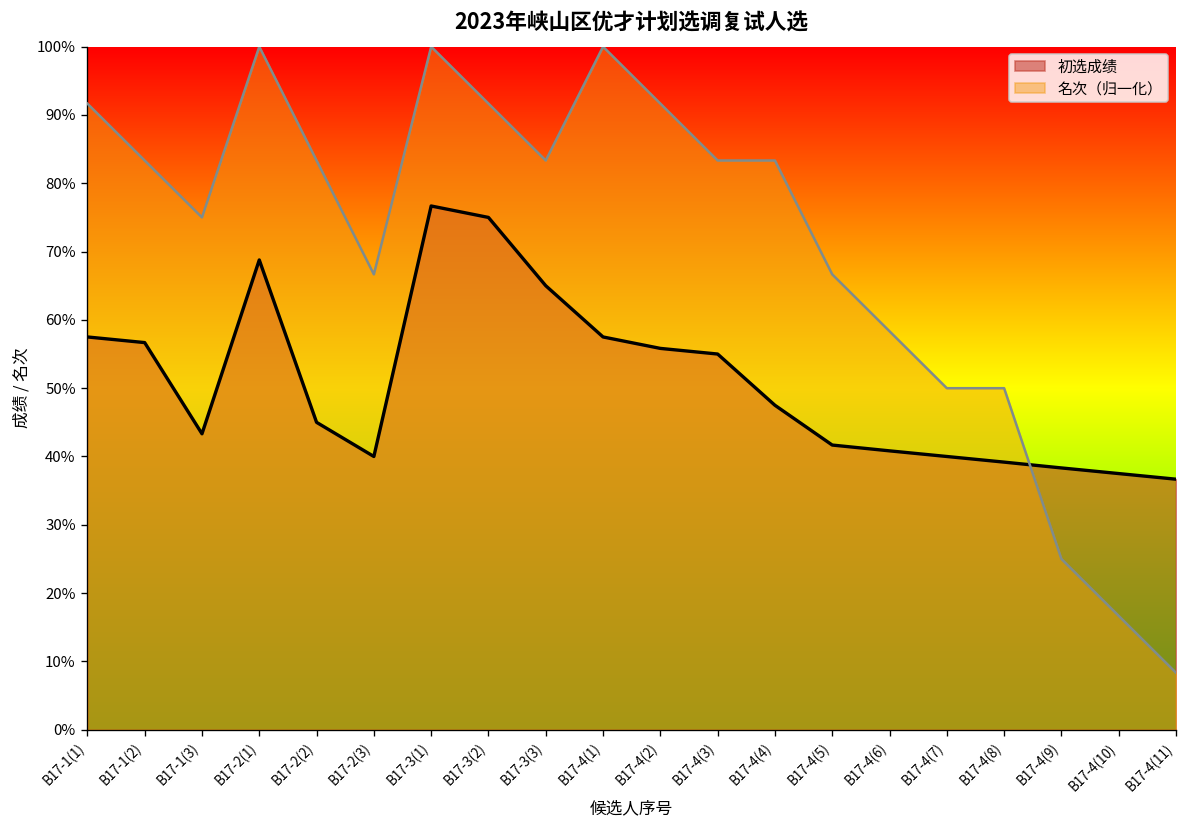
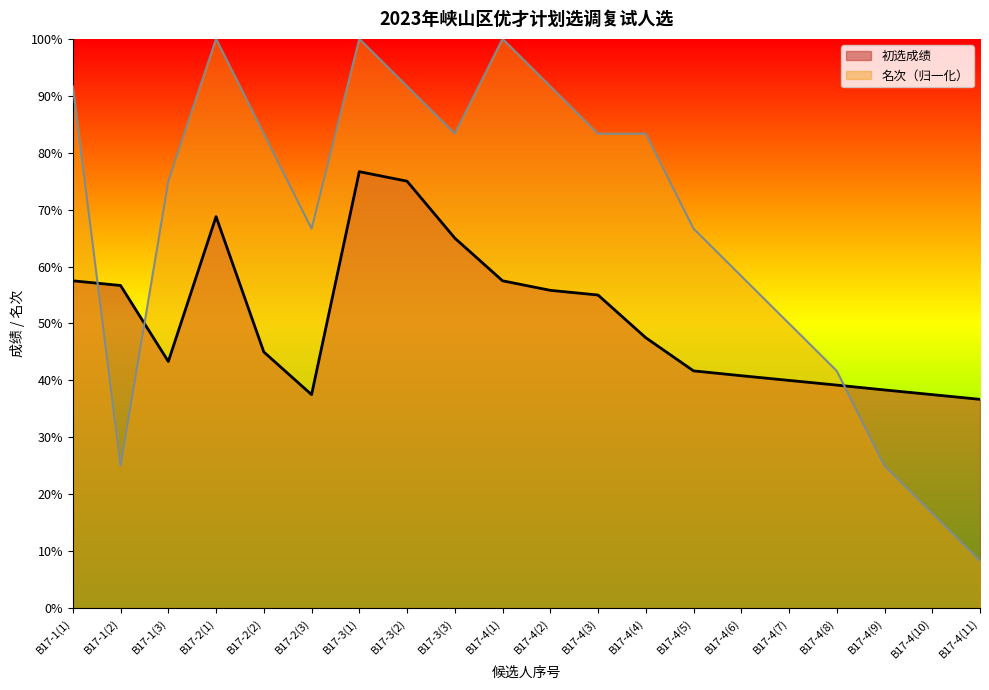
名次（归一化）, B17-1(2): 83% -> 25%
初选成绩, B17-2(3): 40% -> 38%
名次（归一化）, B17-4(8): 50% -> 42%
